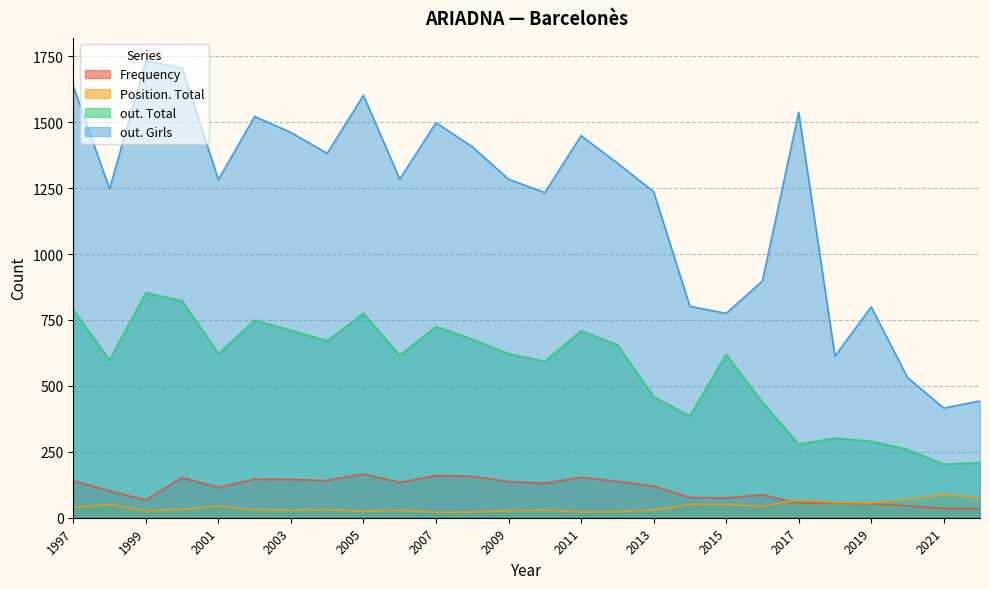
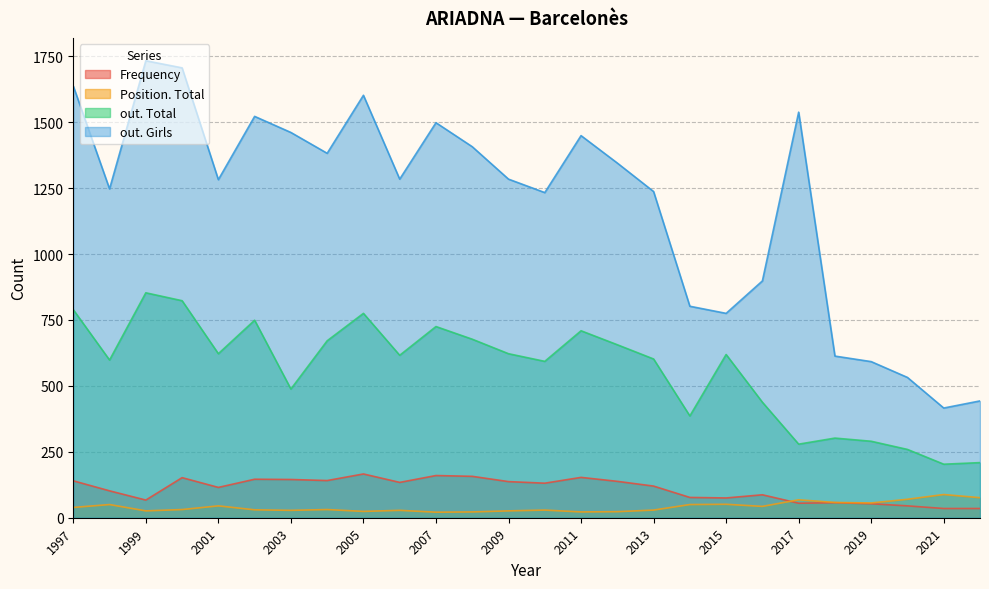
out. Total, 2003: 710 -> 490
out. Total, 2013: 460 -> 600
out. Girls, 2019: 800 -> 590
